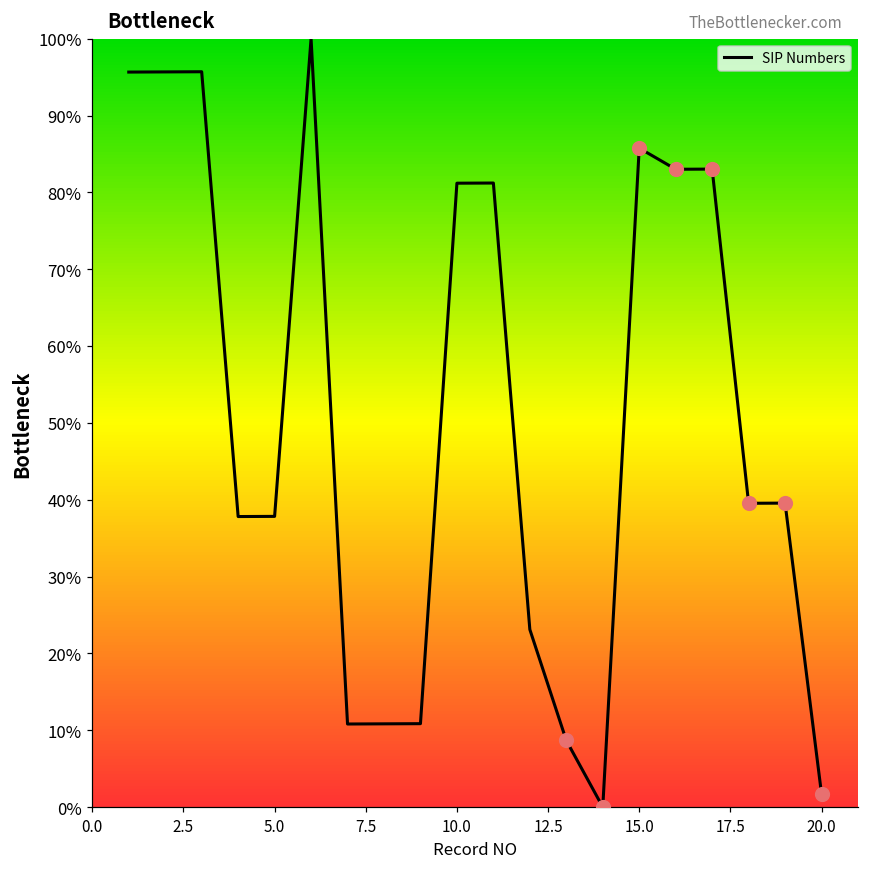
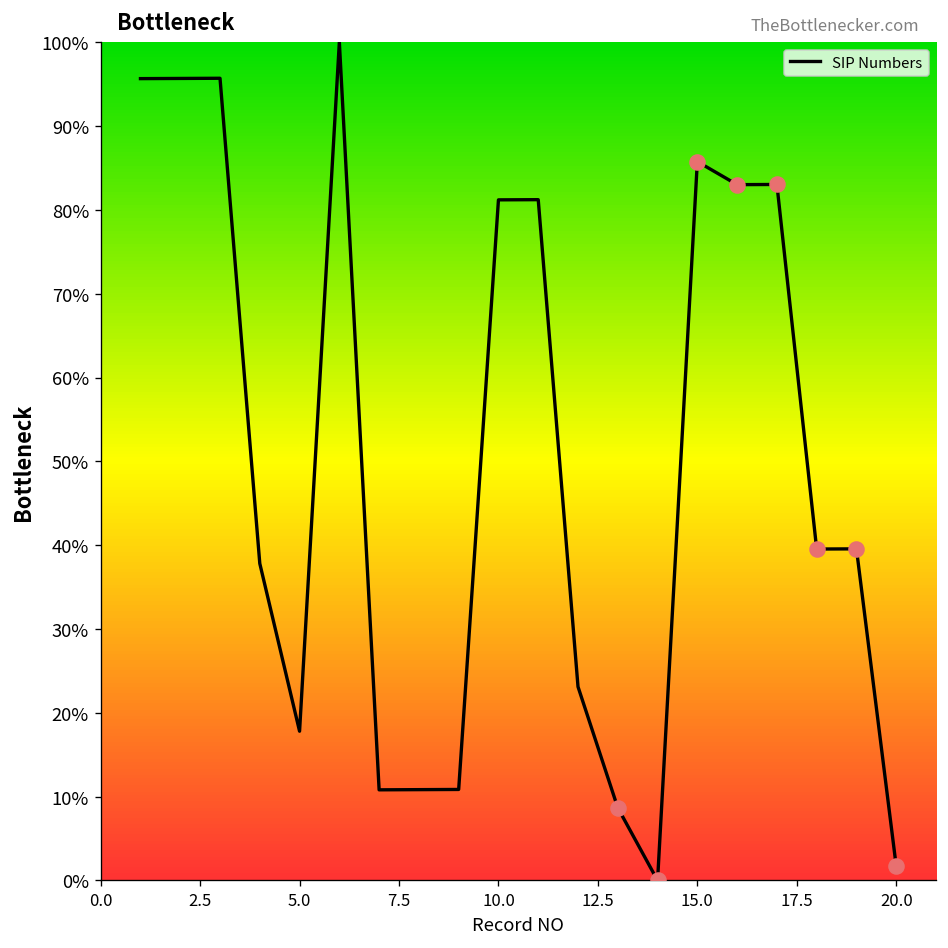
SIP Numbers, 5.0: 38% -> 18%
